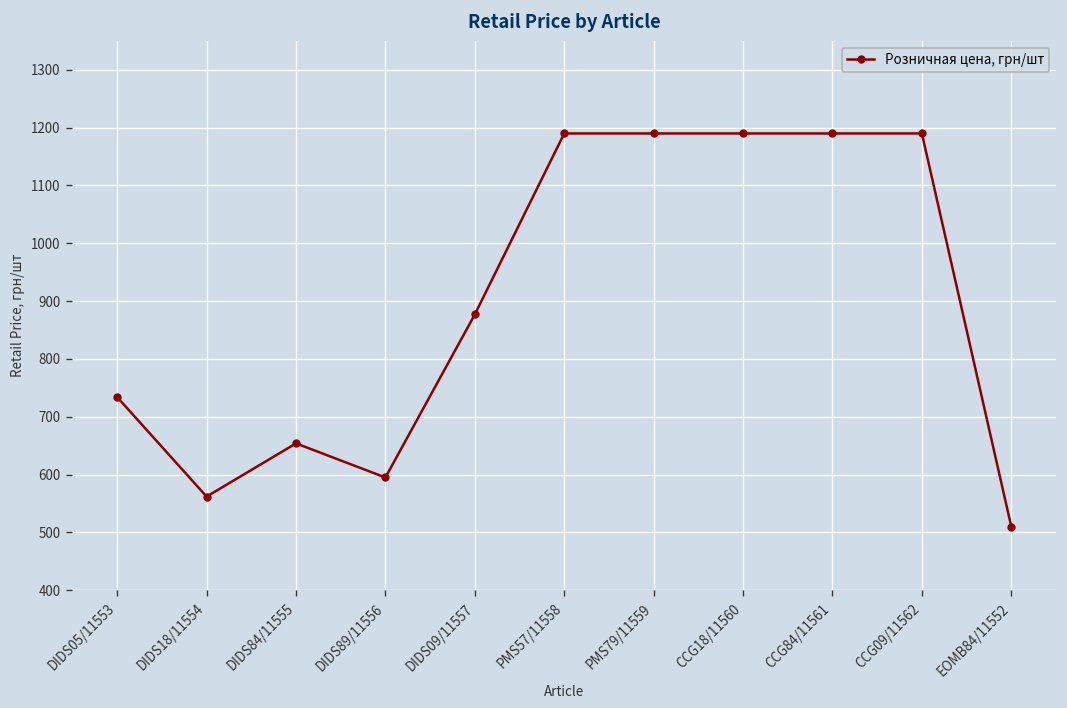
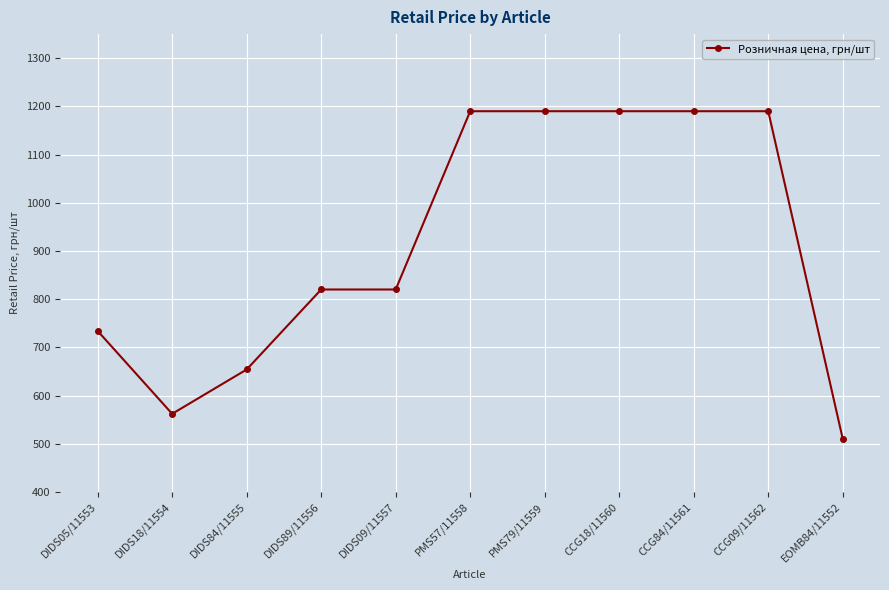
DIDS89/11556: 600 -> 820
DIDS09/11557: 880 -> 820
